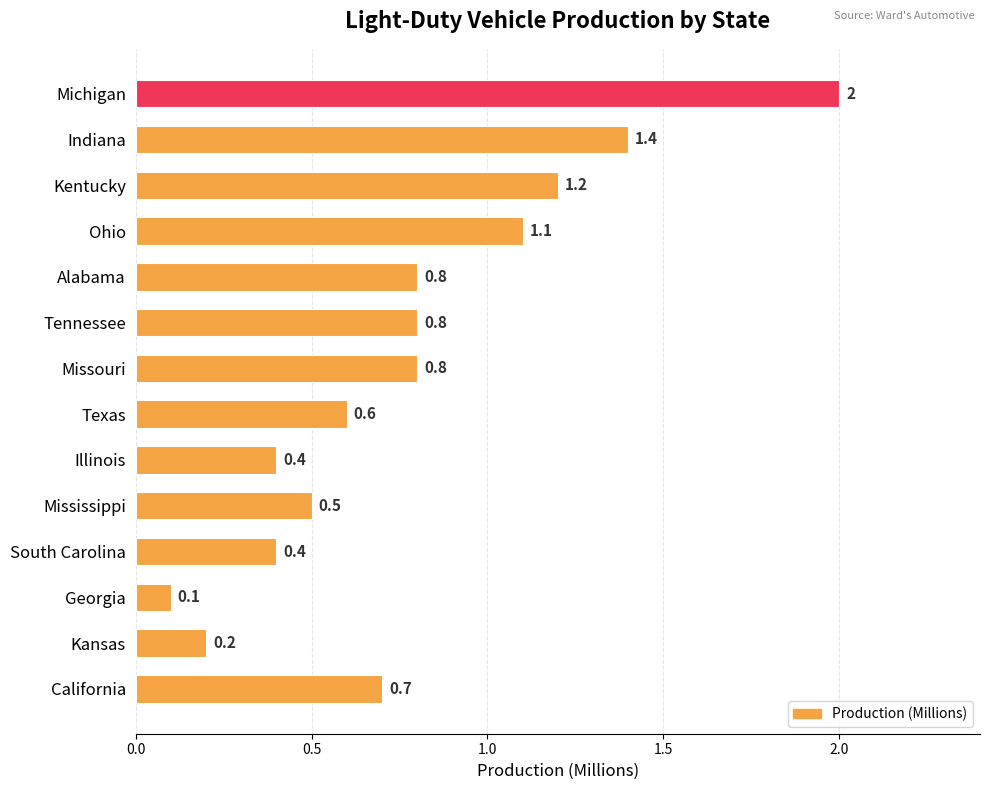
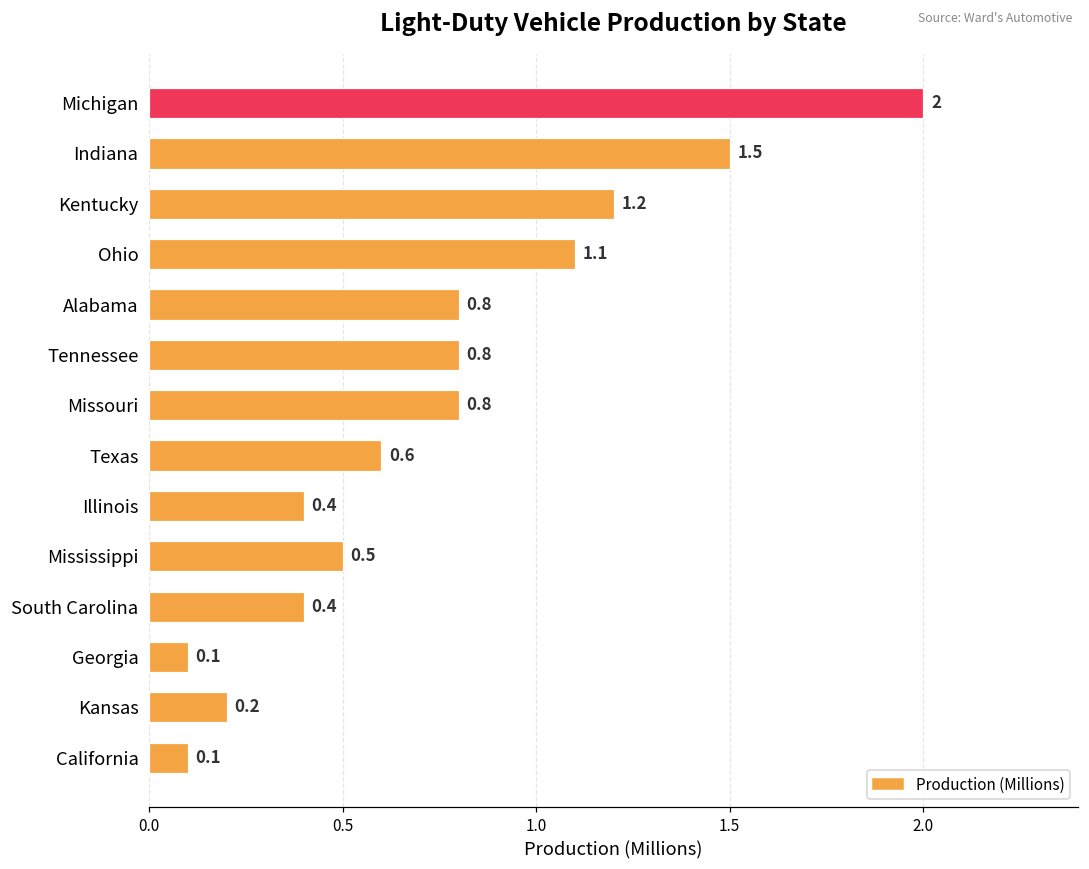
Indiana: 1.4 -> 1.5
California: 0.7 -> 0.1
